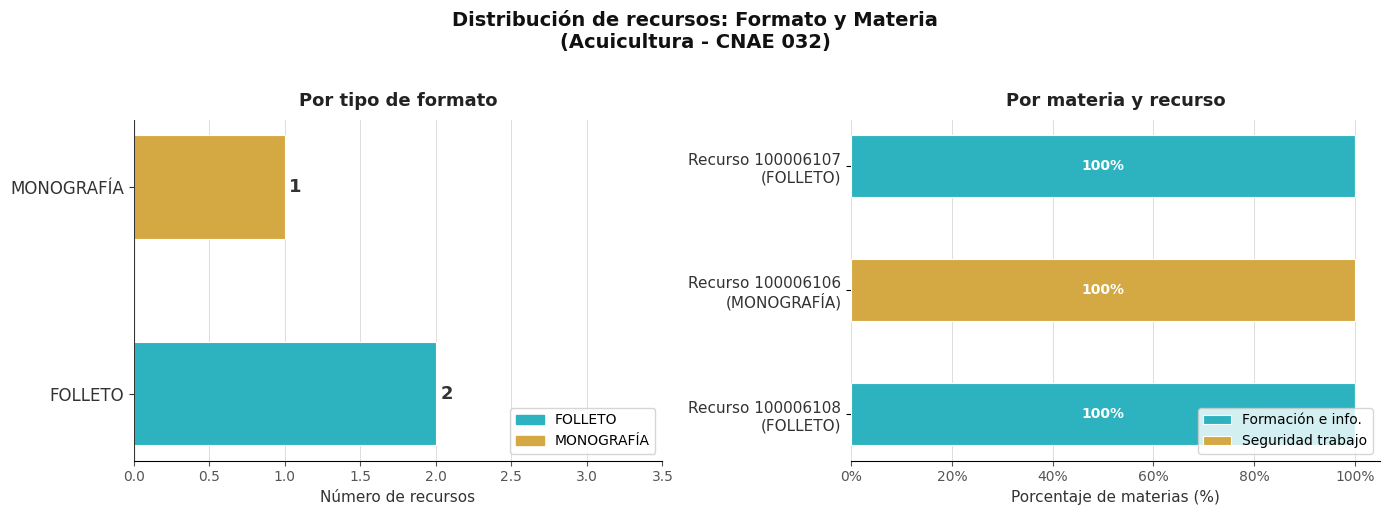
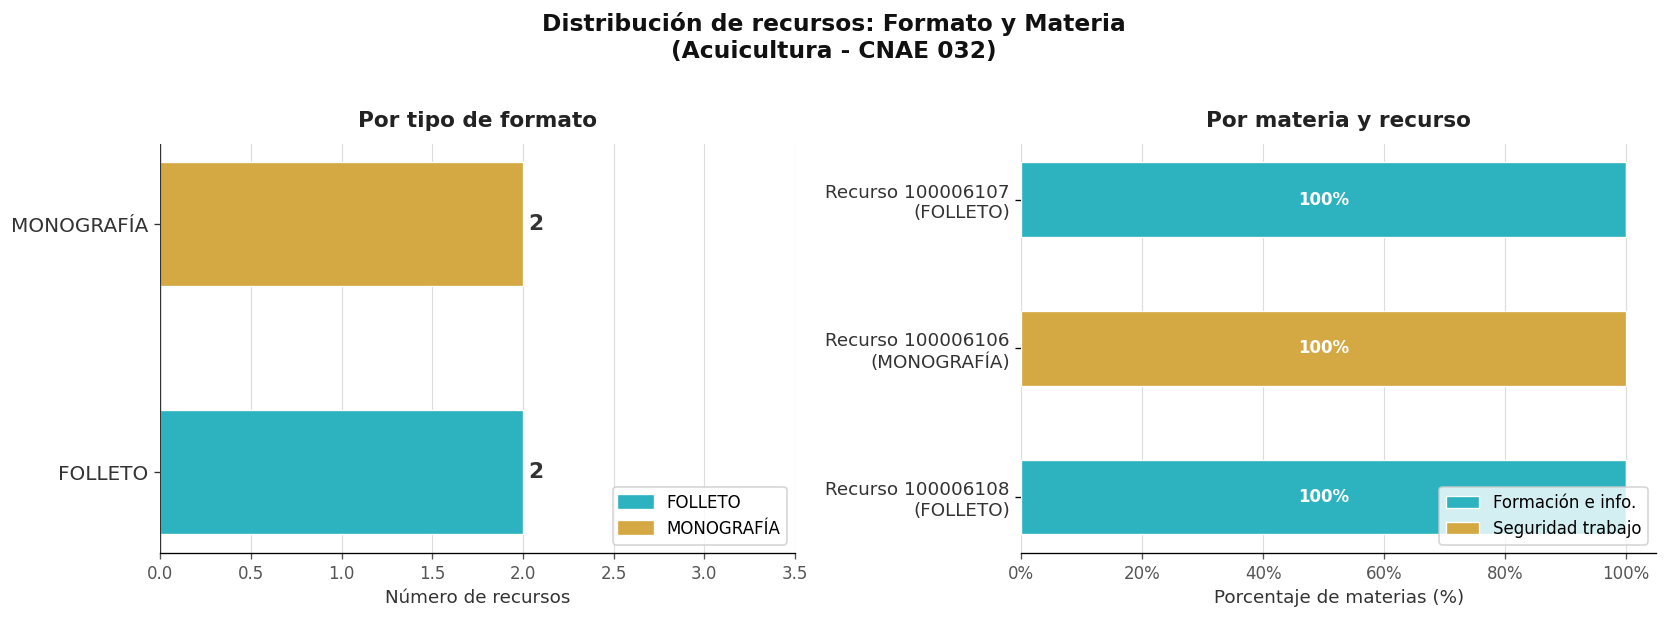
Por tipo de formato, MONOGRAFÍA: 1 -> 2
